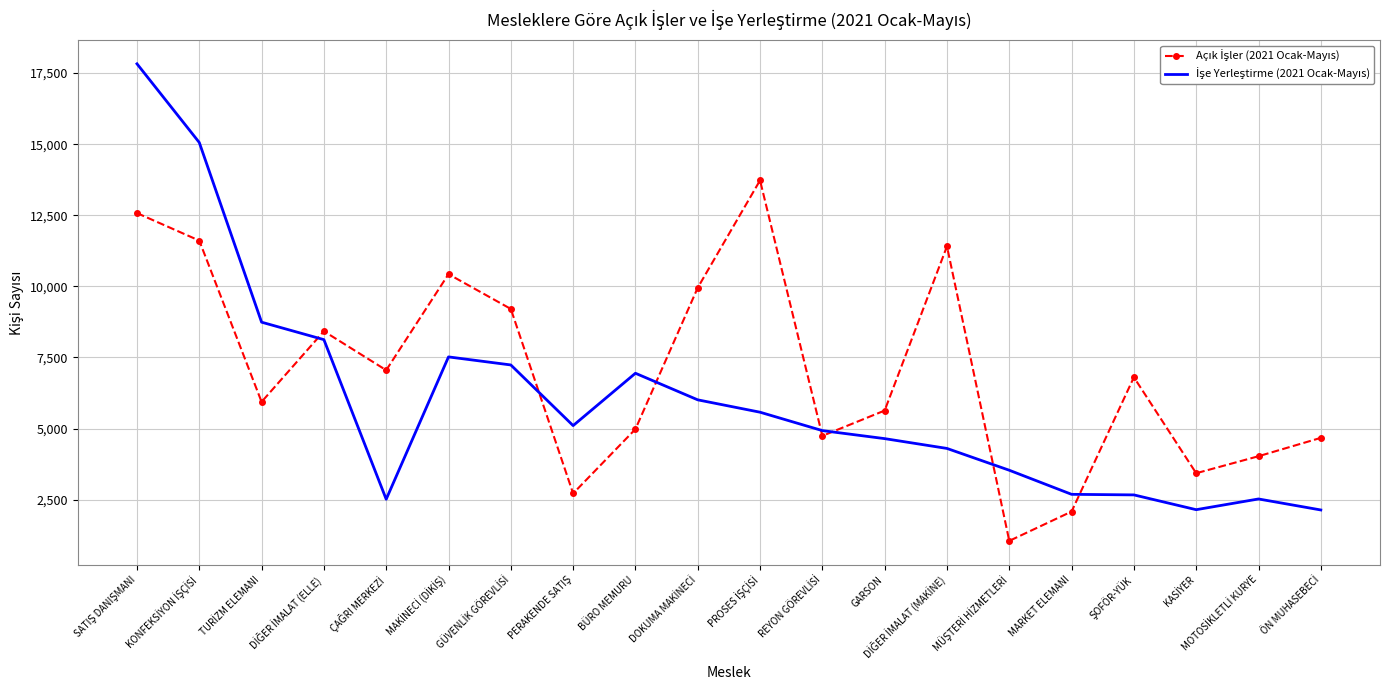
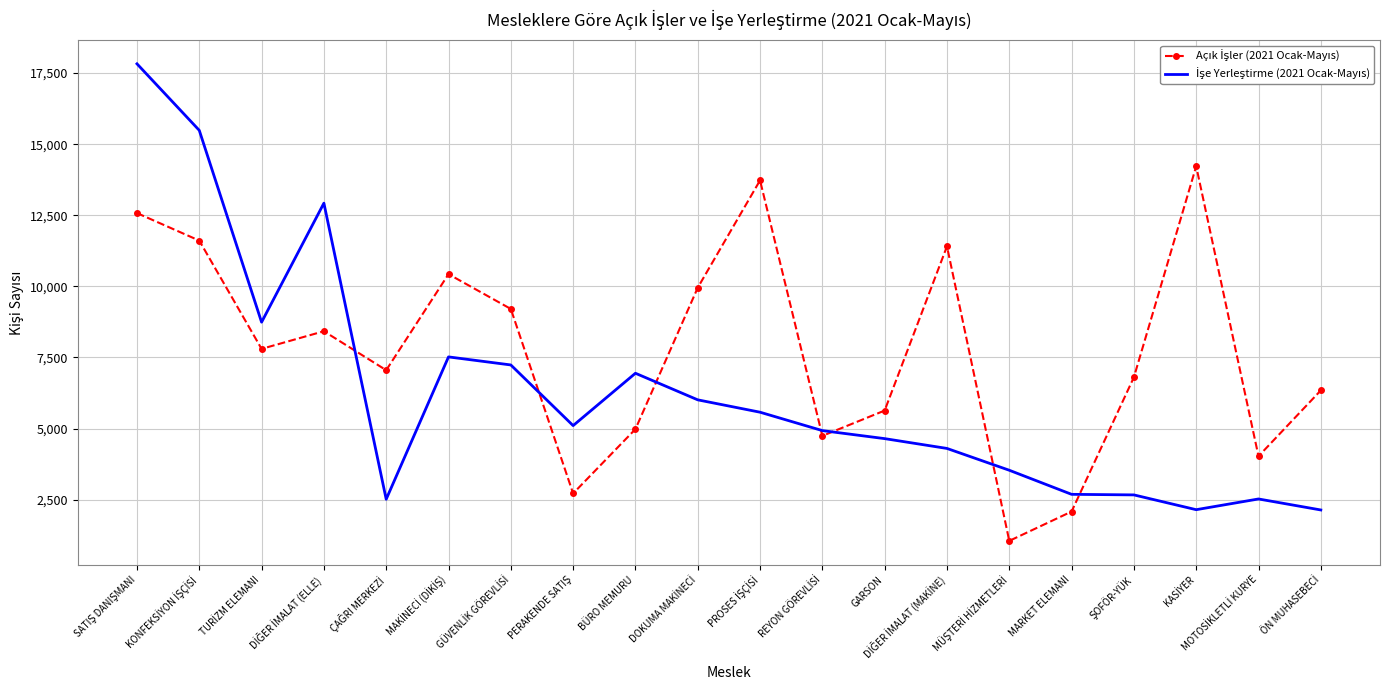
İşe Yerleştirme (2021 Ocak-Mayıs), KONFEKSİYON İŞÇİSİ: 15,100 -> 15,500
Açık İşler (2021 Ocak-Mayıs), TURİZM ELEMANI: 5,900 -> 7,800
İşe Yerleştirme (2021 Ocak-Mayıs), DİĞER İMALAT (ELLE): 8,100 -> 12,900
Açık İşler (2021 Ocak-Mayıs), KASİYER: 3,400 -> 14,200
Açık İşler (2021 Ocak-Mayıs), ÖN MUHASEBECİ: 4,700 -> 6,300
